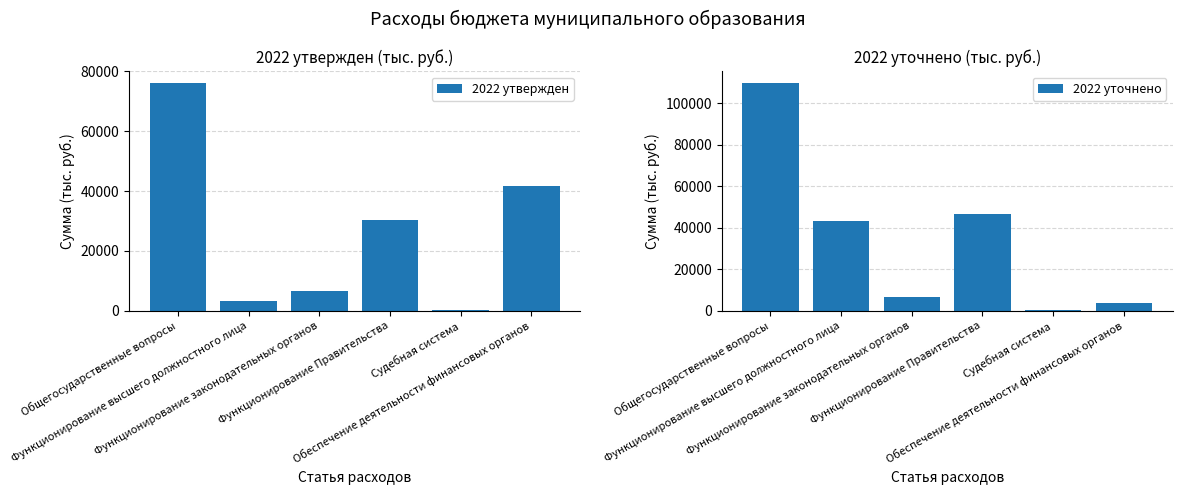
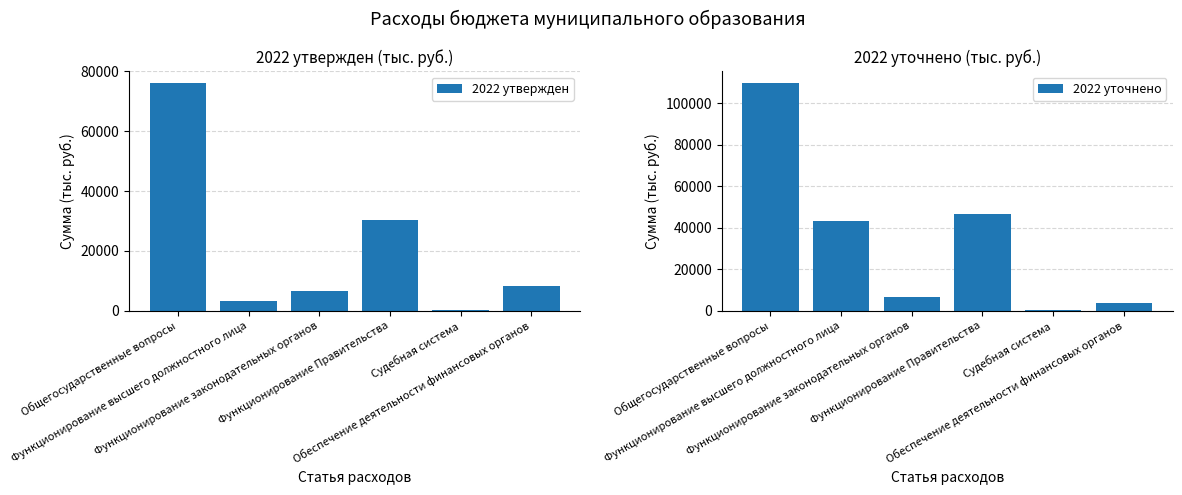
2022 утвержден (тыс. руб.), Обеспечение деятельности финансовых органов: 42000 -> 8000
